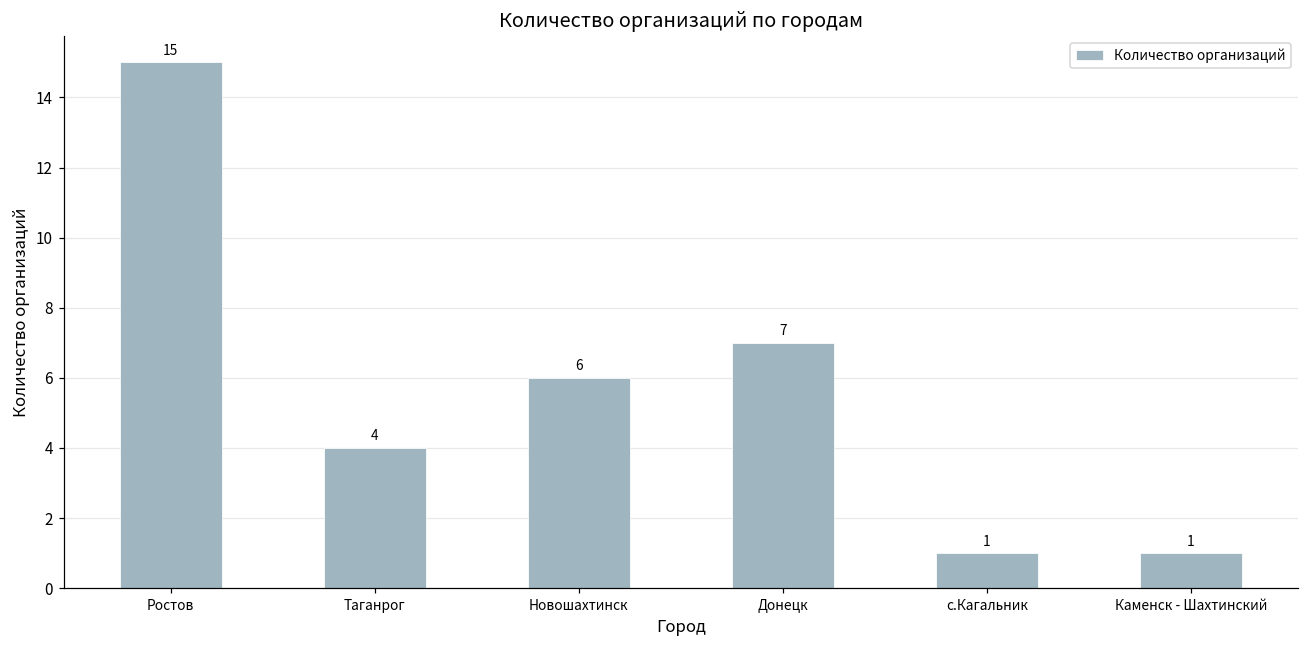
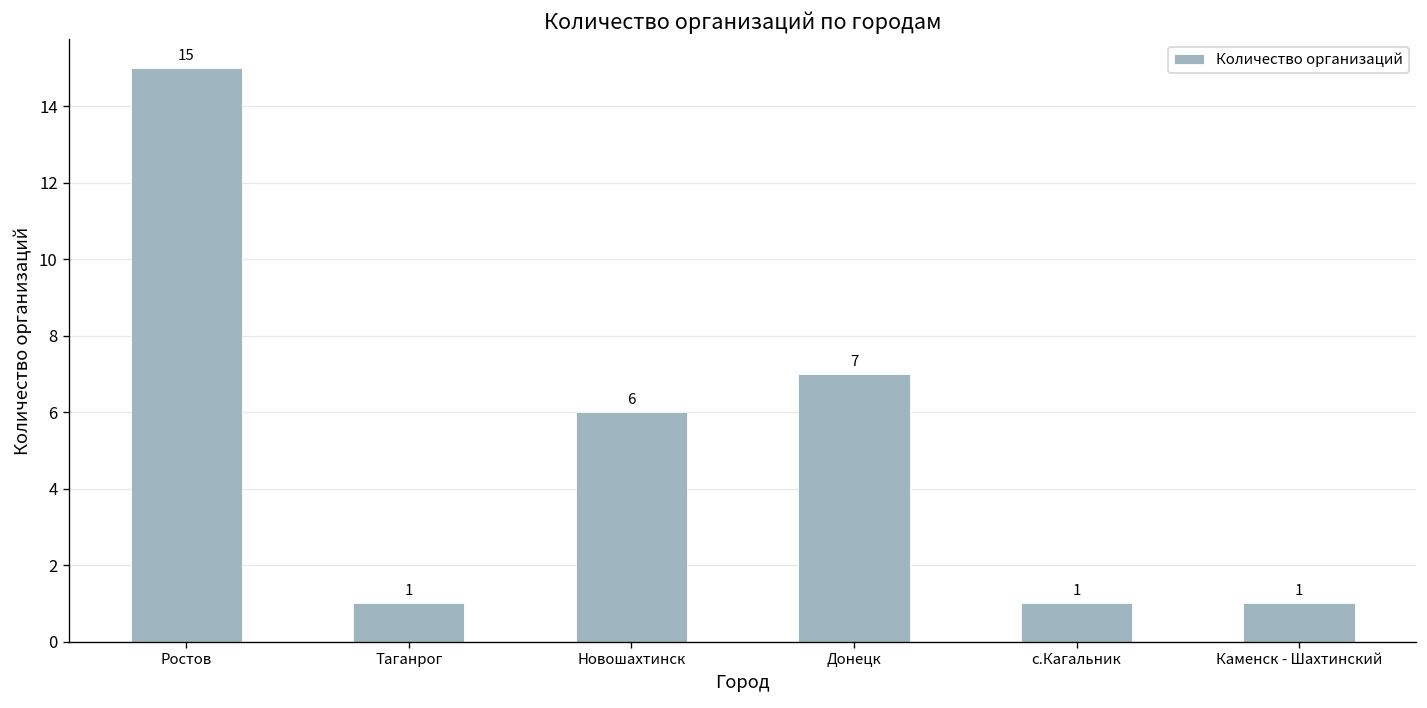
Таганрог: 4 -> 1
